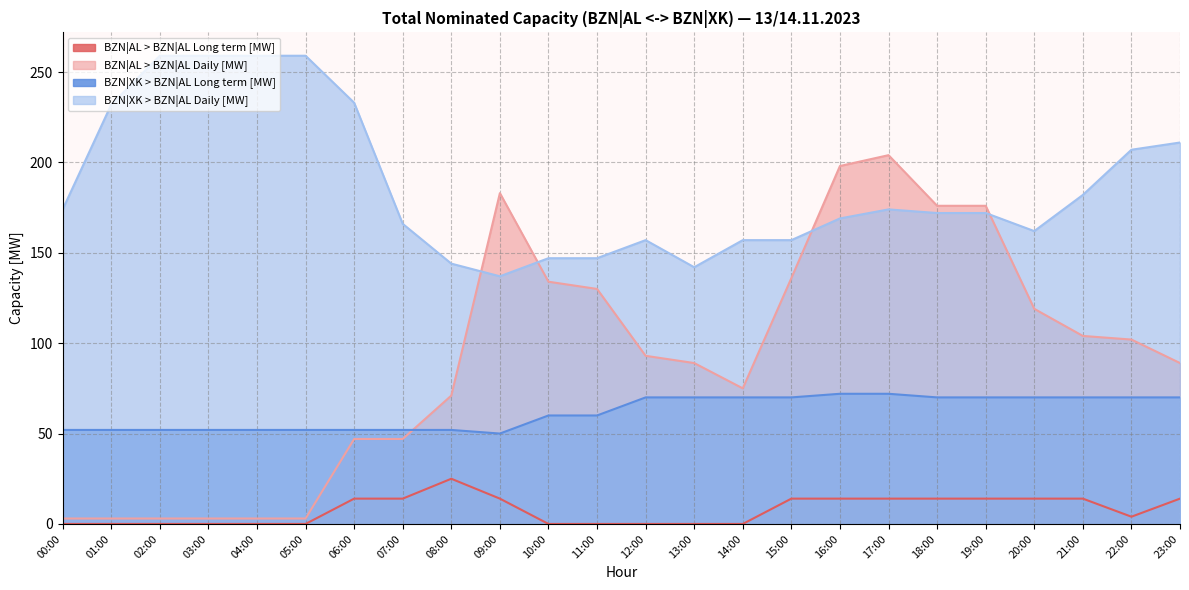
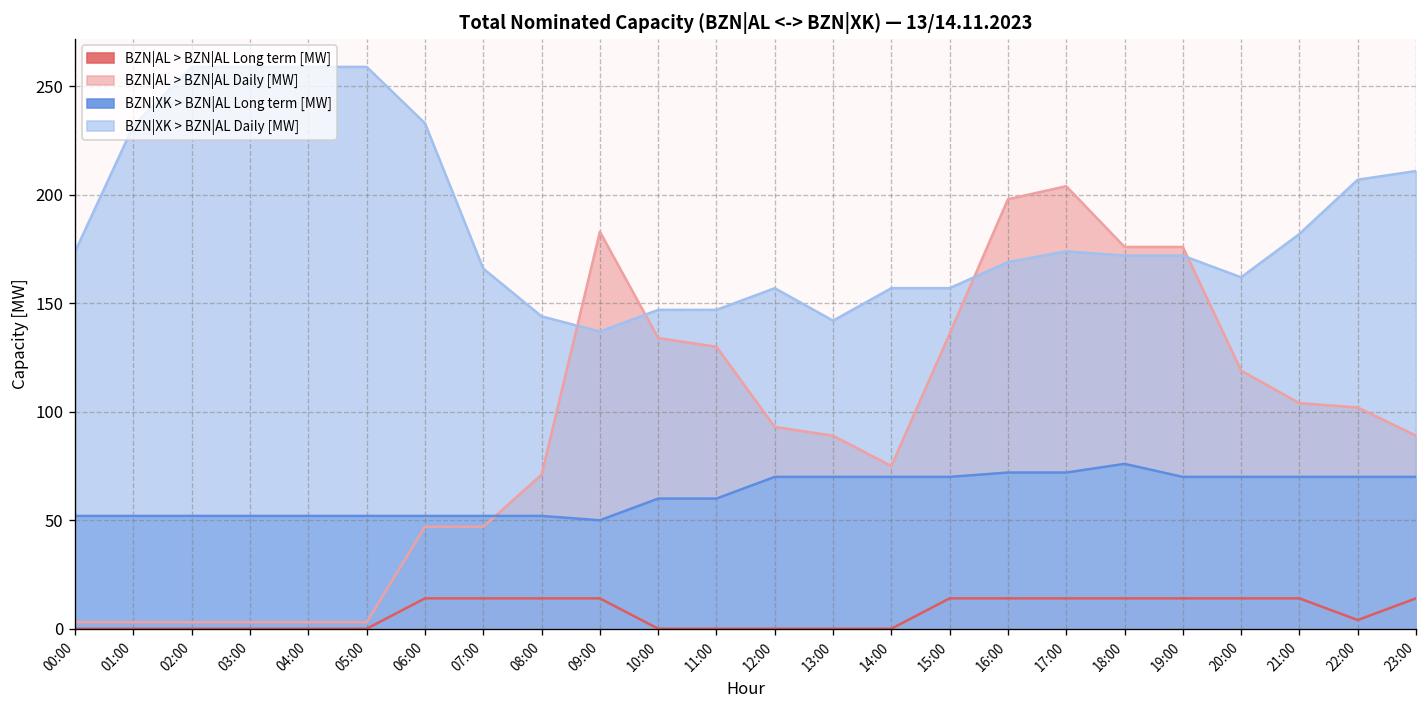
BZN|AL > BZN|AL Long term [MW], 08:00: 25 -> 14
BZN|XK > BZN|AL Long term [MW], 18:00: 70 -> 76
